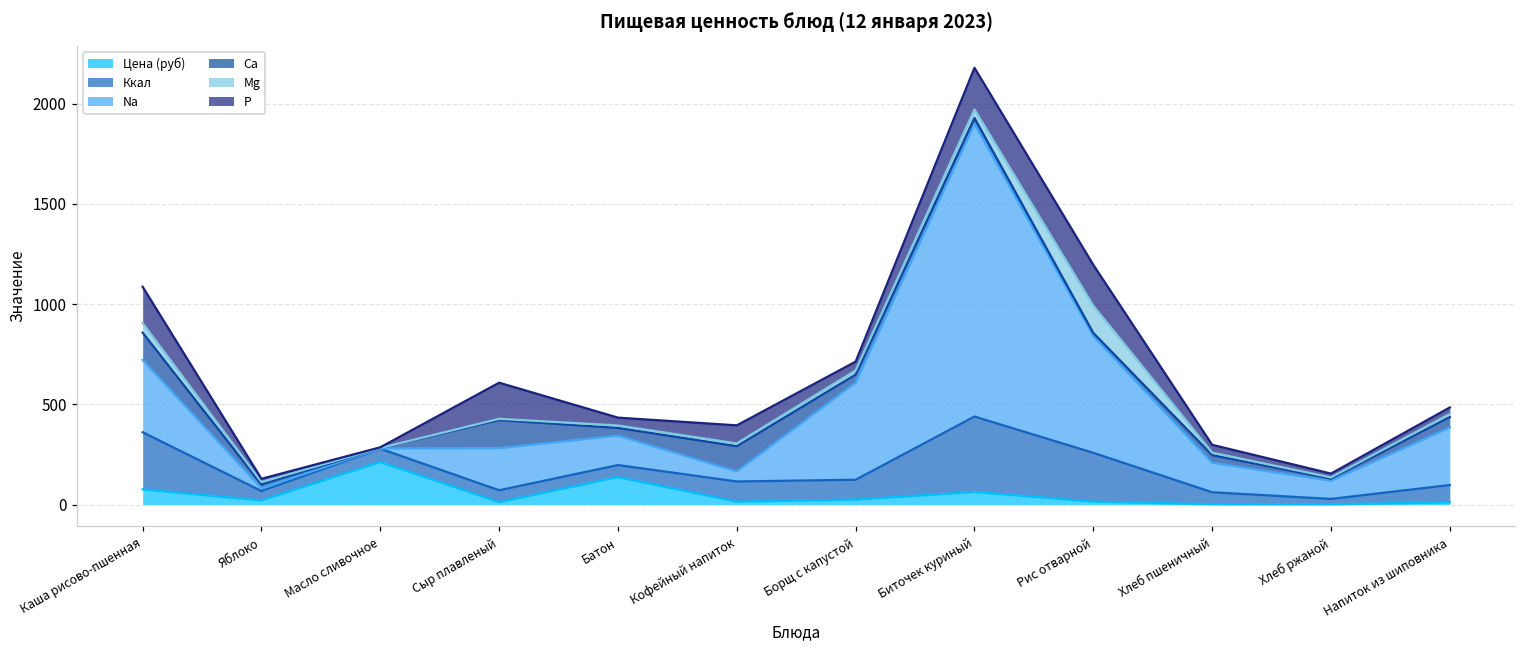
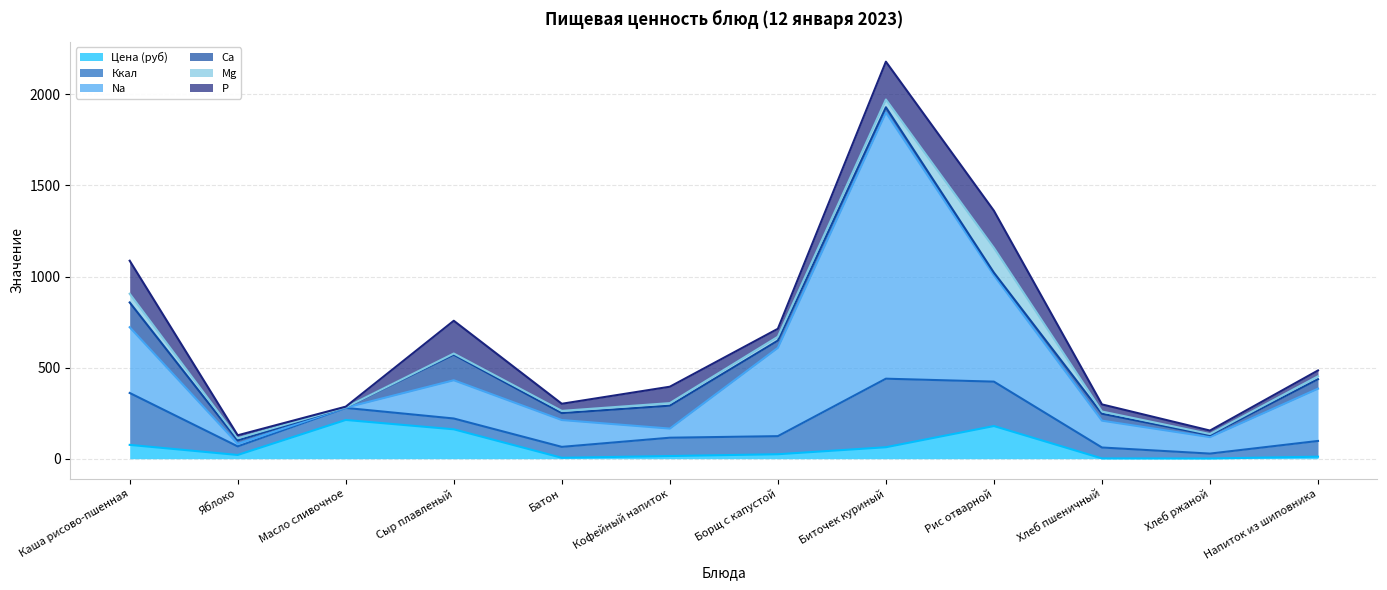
Цена (руб), Сыр плавленый: 10 -> 160
Цена (руб), Батон: 140 -> 10
Цена (руб), Рис отварной: 10 -> 180
